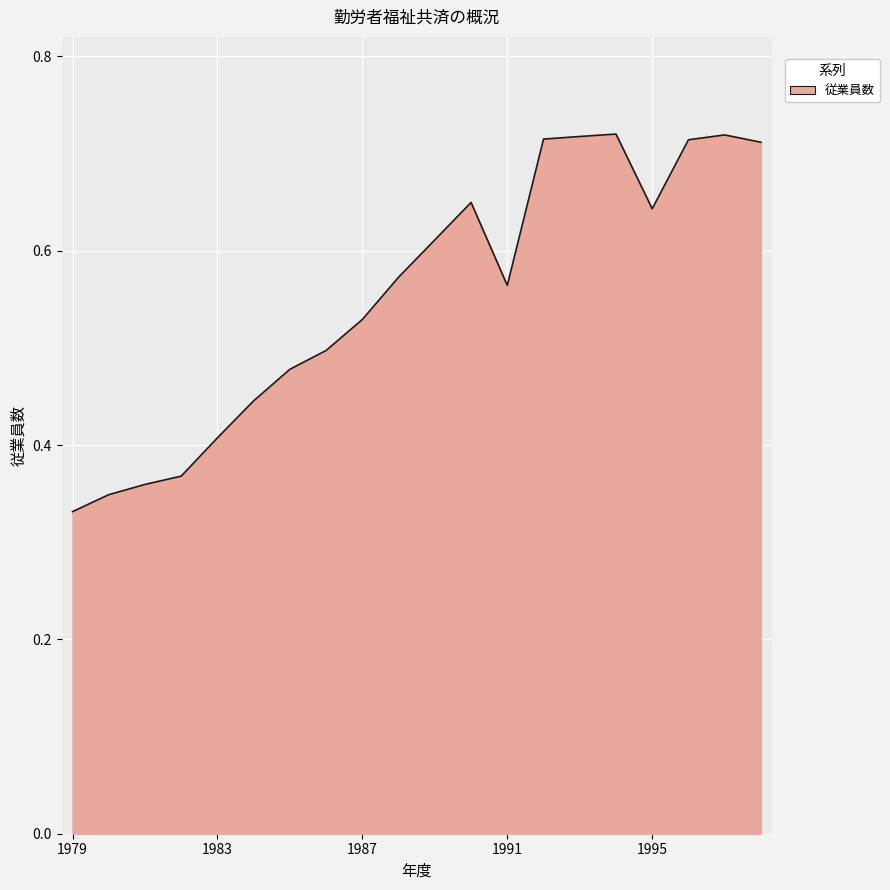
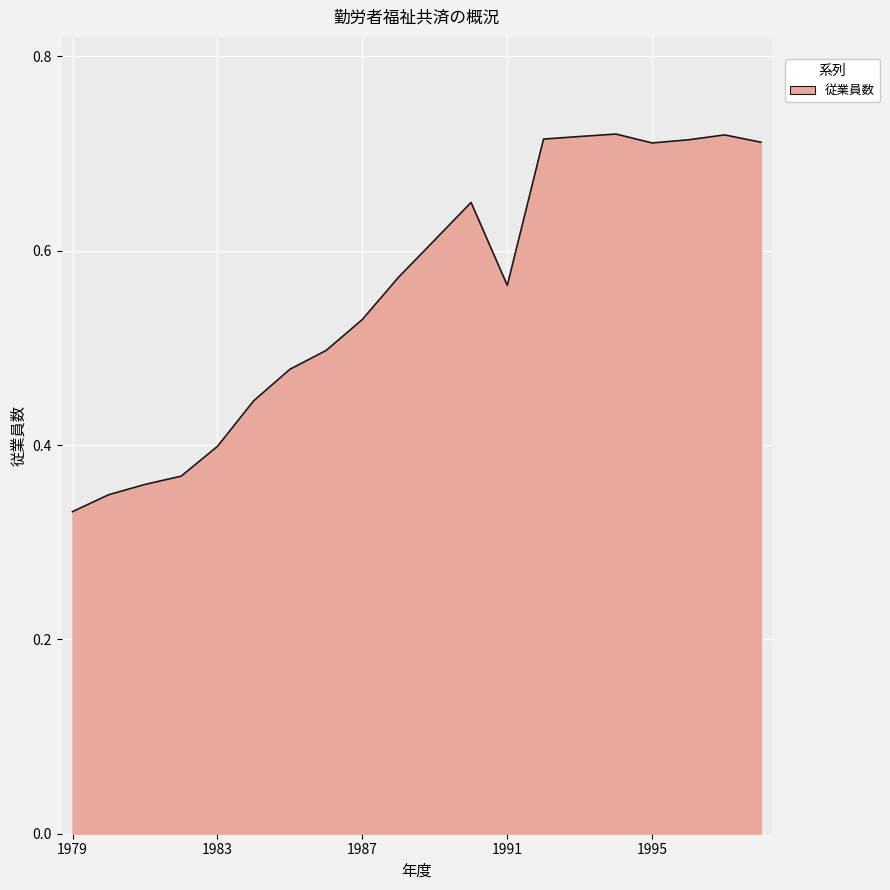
1983: 0.41 -> 0.40
1995: 0.64 -> 0.71
